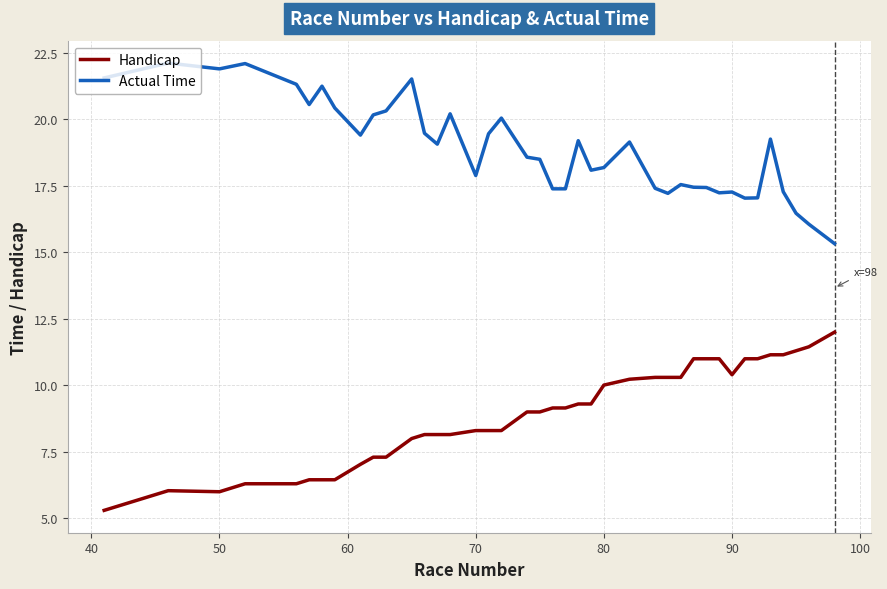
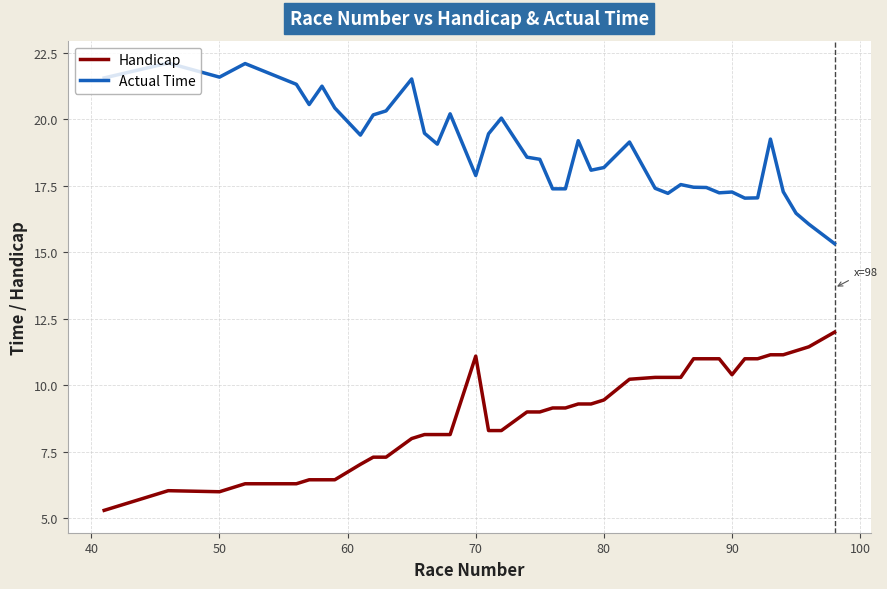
Actual Time, 50: 21.9 -> 21.6
Handicap, 70: 8.3 -> 11.1
Handicap, 80: 10.0 -> 9.5
